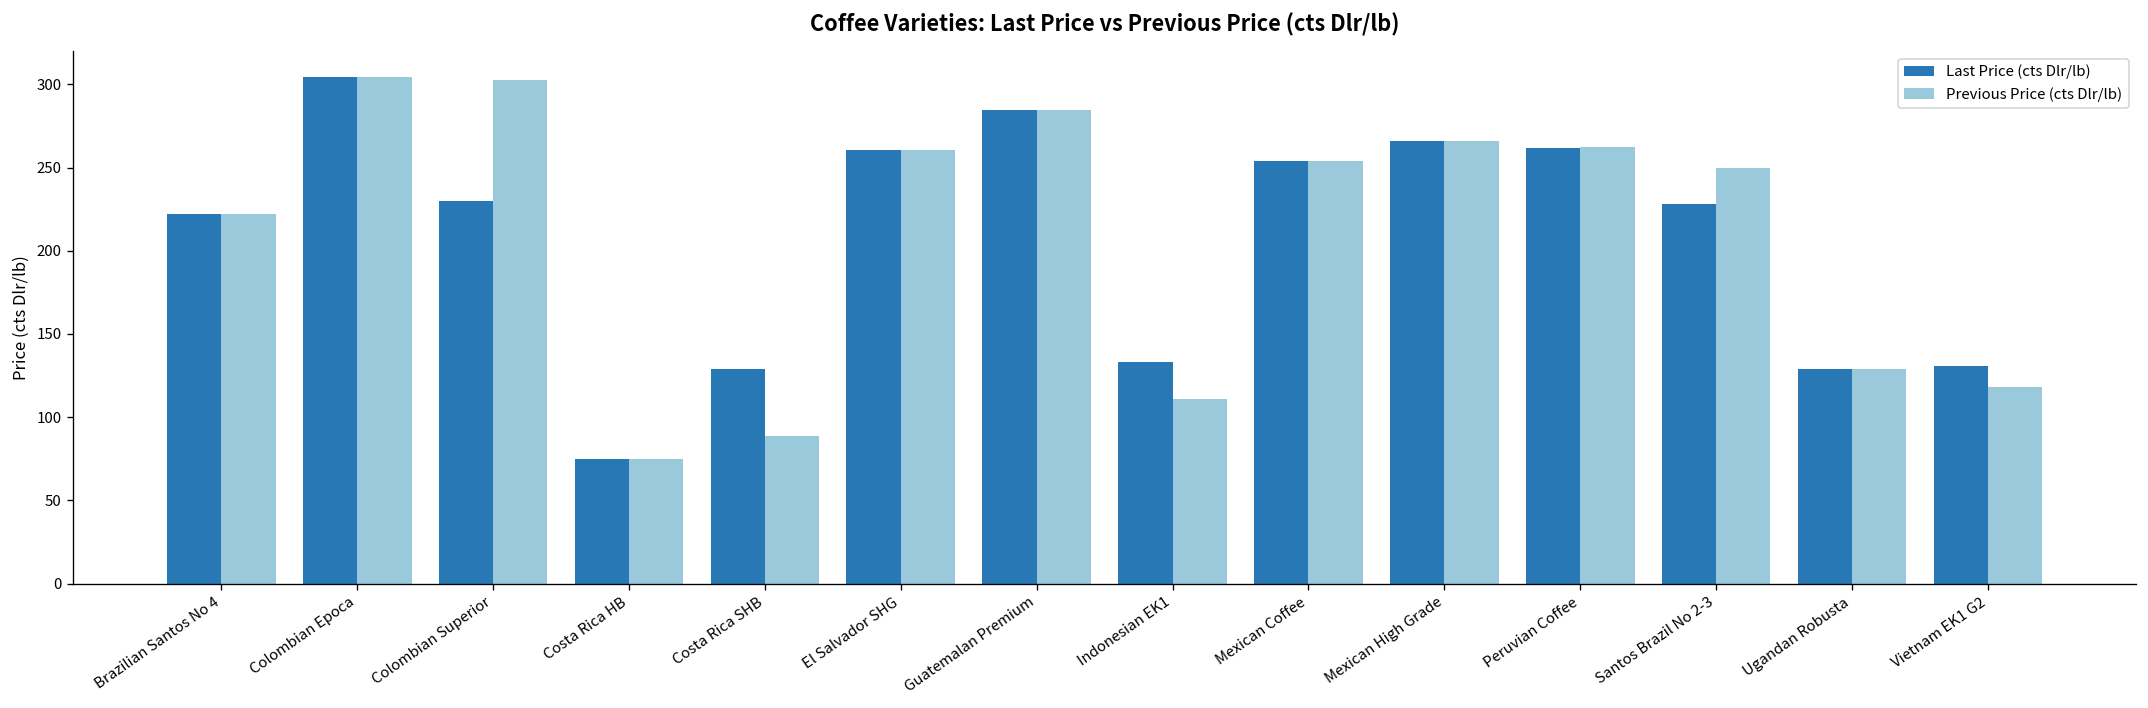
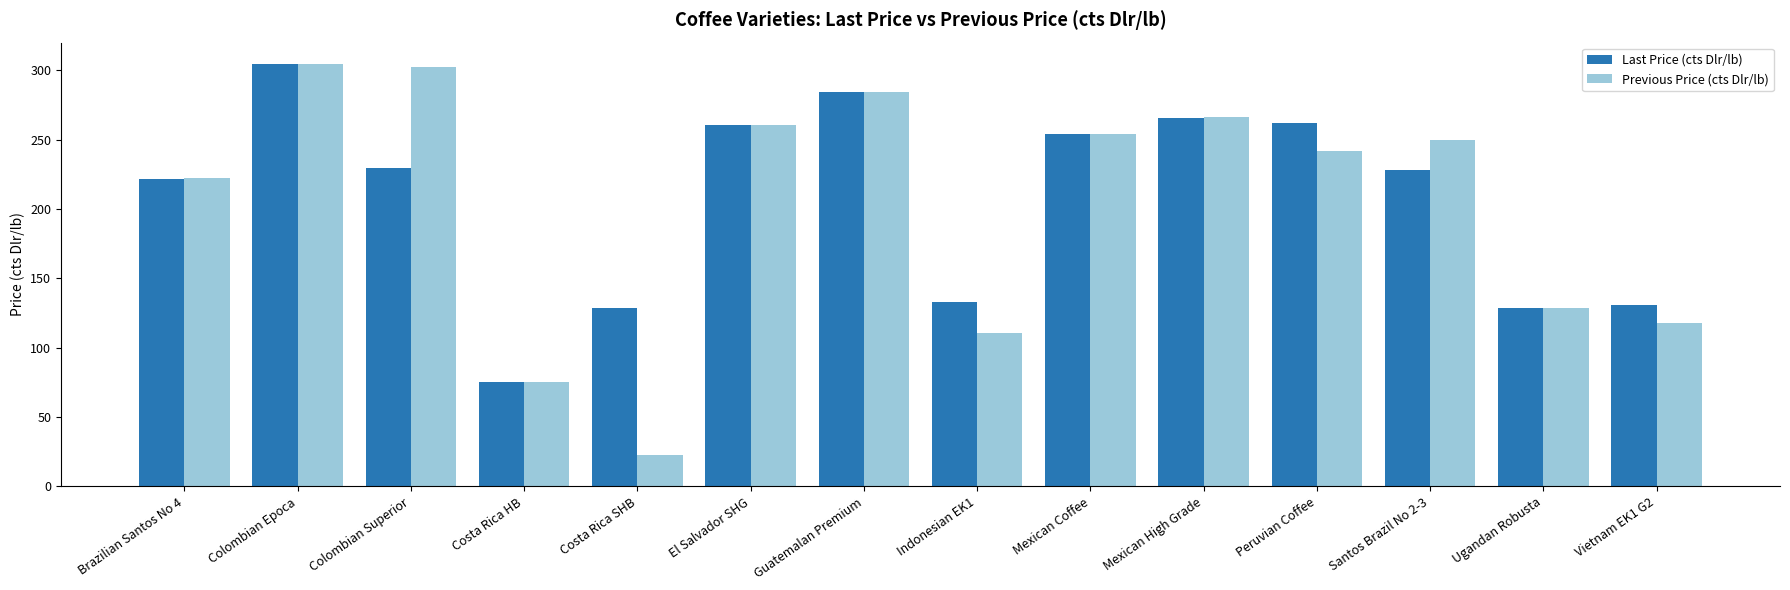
Previous Price (cts Dlr/lb), Costa Rica SHB: 89 -> 23
Previous Price (cts Dlr/lb), Peruvian Coffee: 262 -> 242
